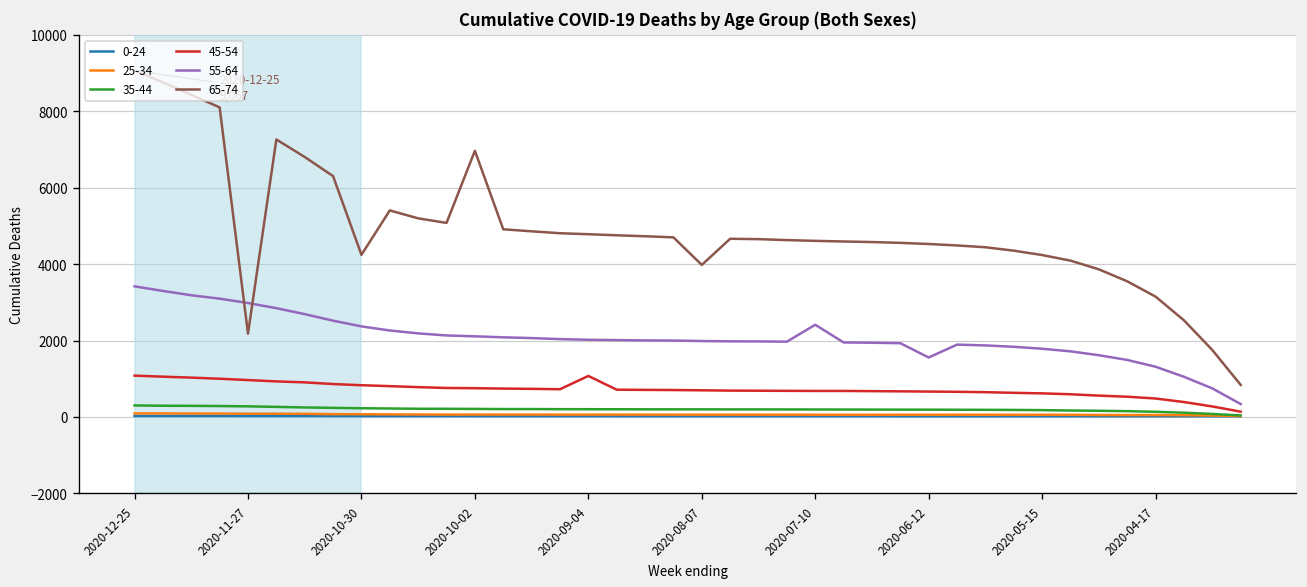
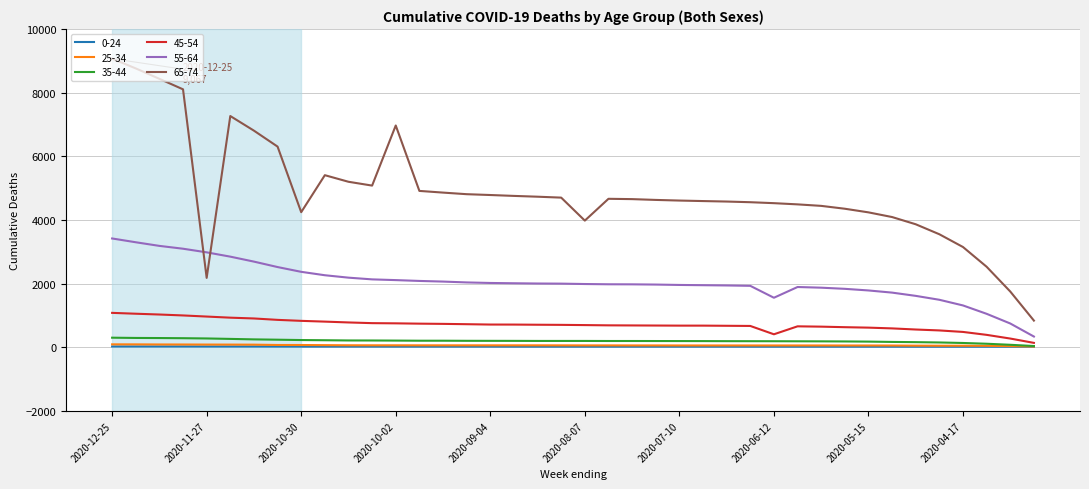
45-54, 2020-09-04: 1100 -> 700
55-64, 2020-07-10: 2400 -> 2000
45-54, 2020-06-12: 700 -> 400
